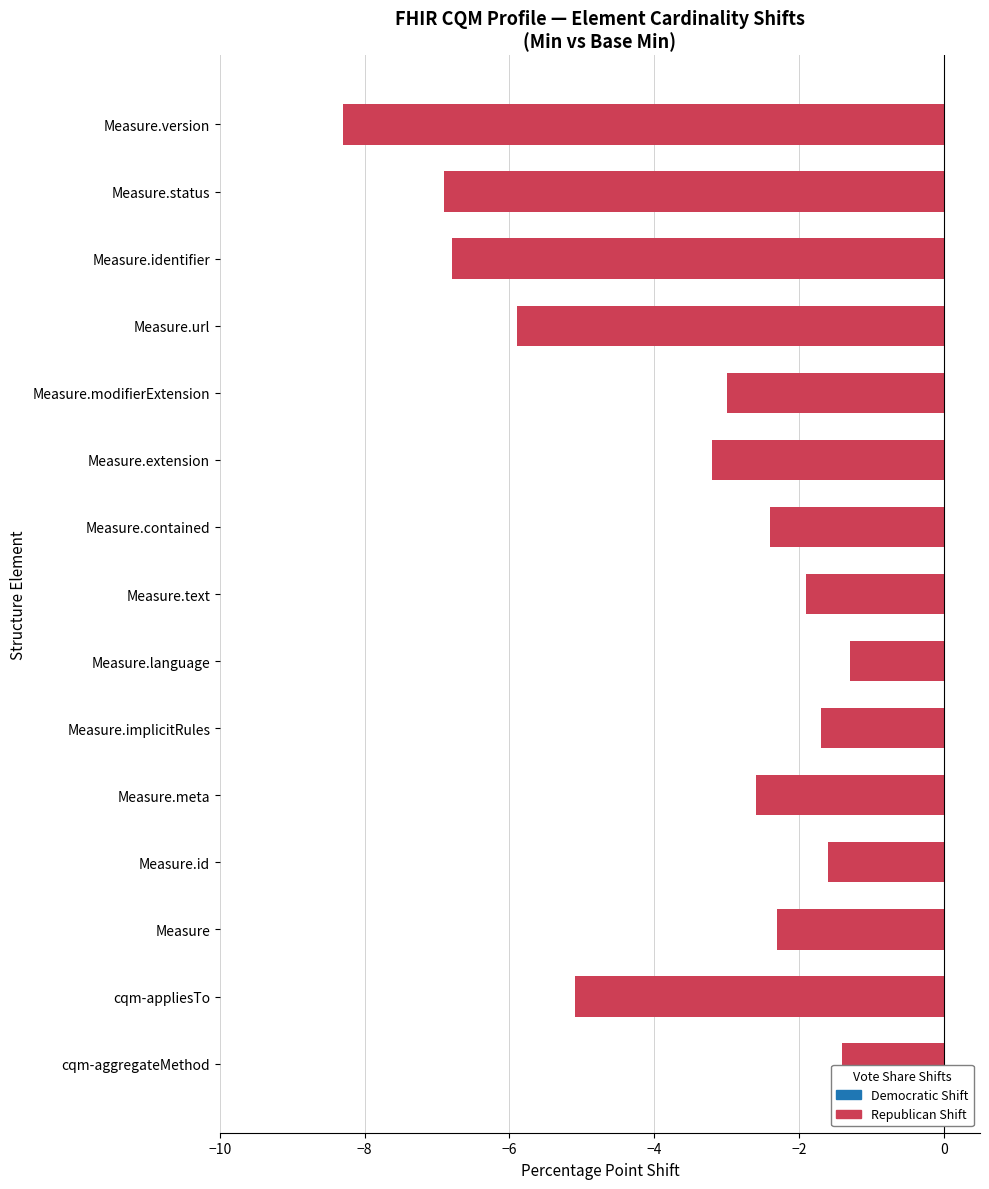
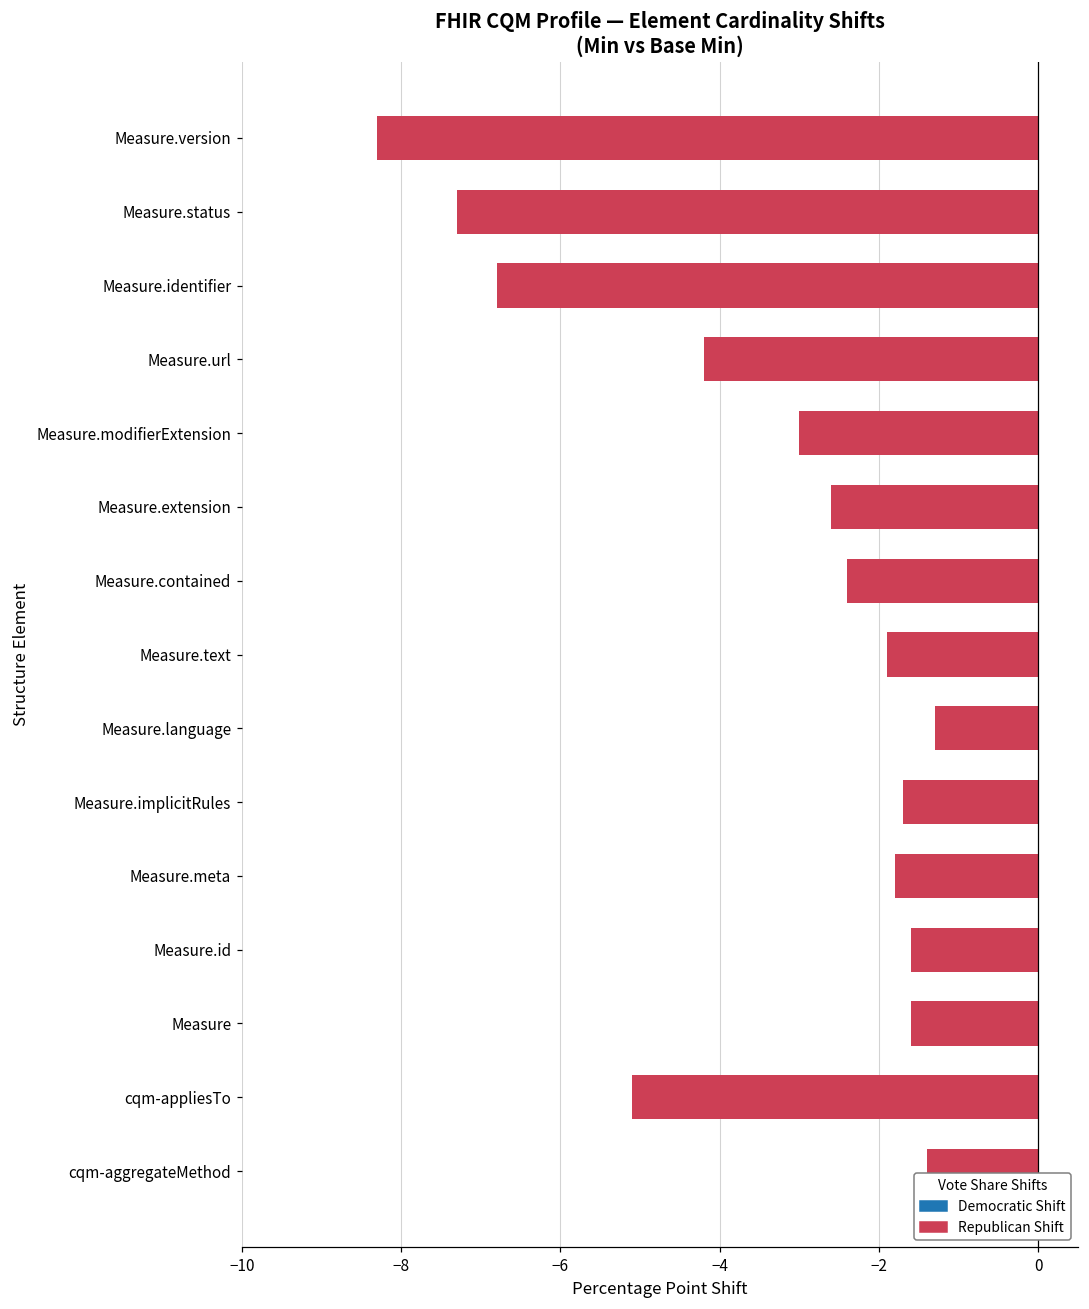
Measure.status: -6.9 -> -7.3
Measure.url: -5.9 -> -4.2
Measure.extension: -3.2 -> -2.6
Measure.meta: -2.6 -> -1.8
Measure: -2.3 -> -1.6
